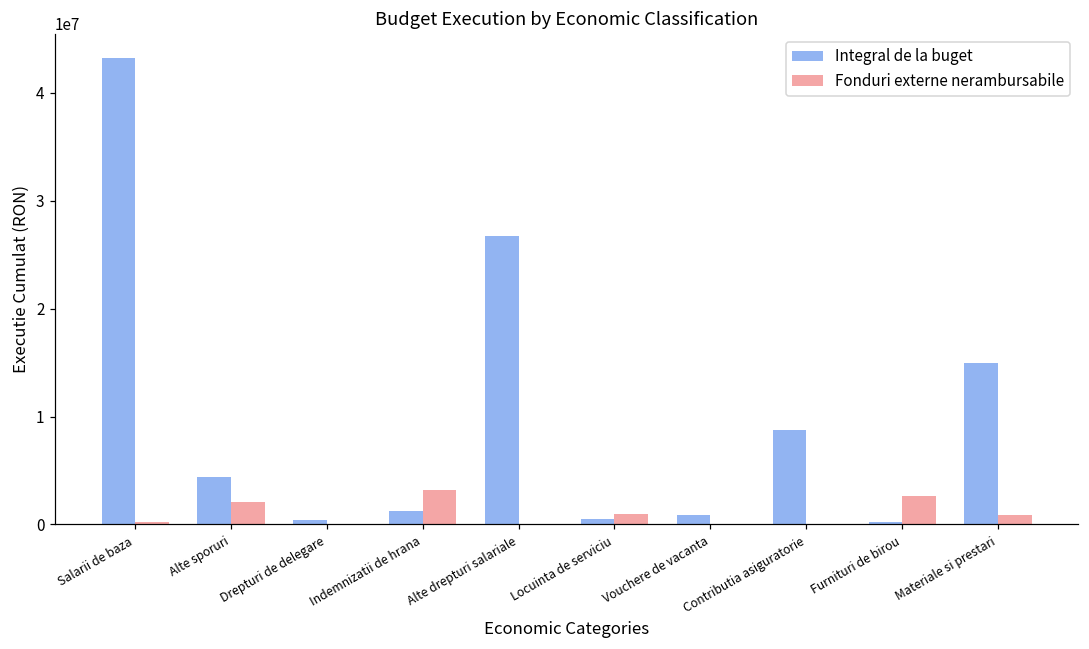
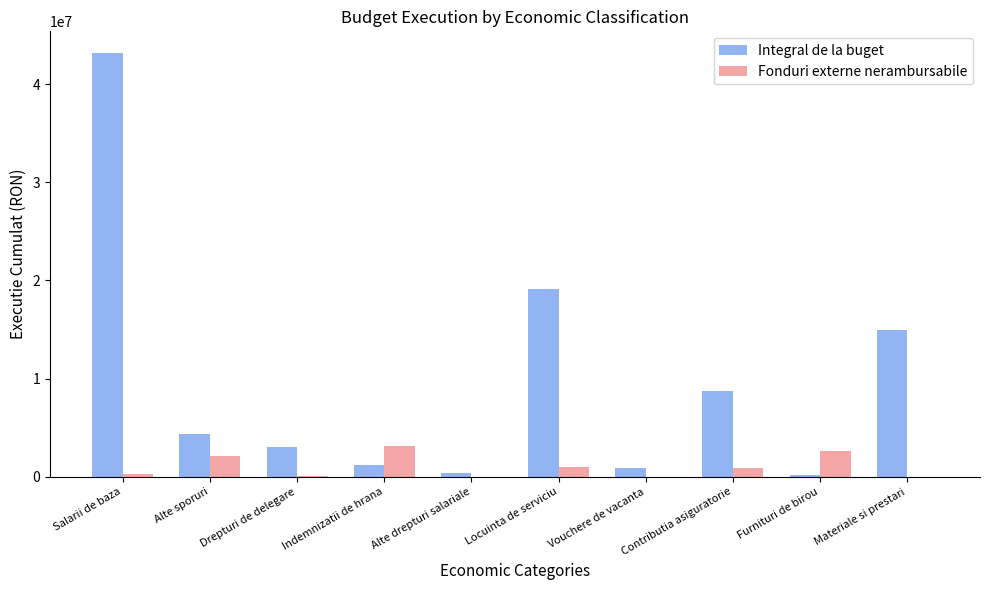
Integral de la buget, Drepturi de delegare: 0 -> 3000000
Integral de la buget, Alte drepturi salariale: 27000000 -> 0
Integral de la buget, Locuinta de serviciu: 0 -> 19000000
Fonduri externe nerambursabile, Contributia asiguratorie: 0 -> 1000000
Fonduri externe nerambursabile, Materiale si prestari: 1000000 -> 0
